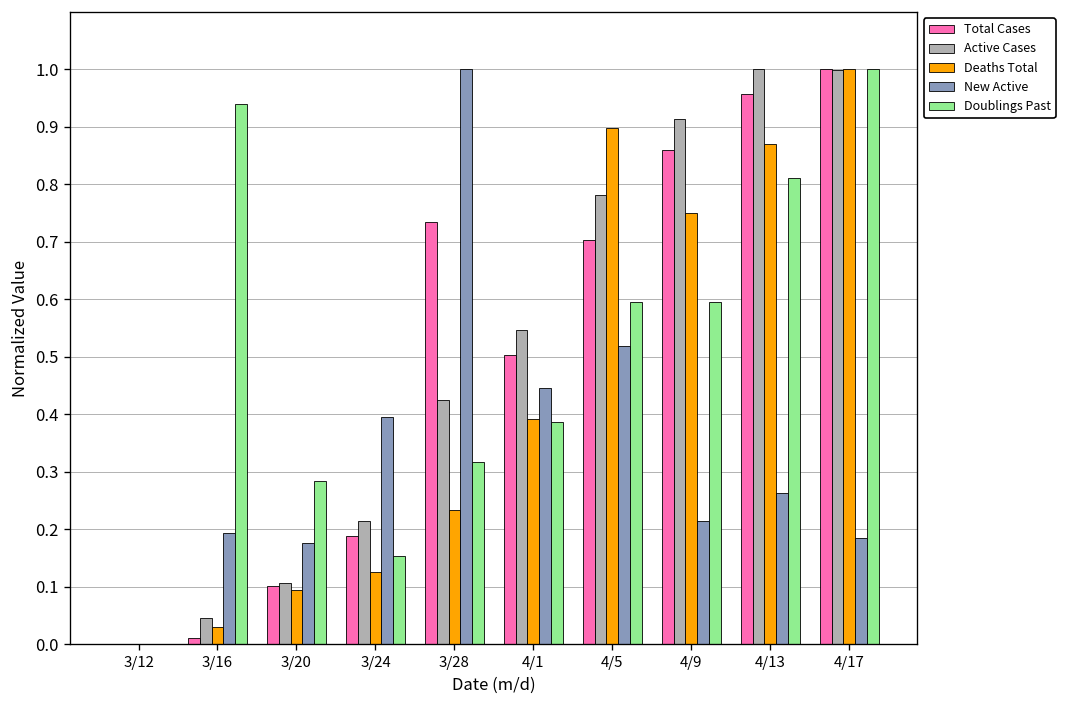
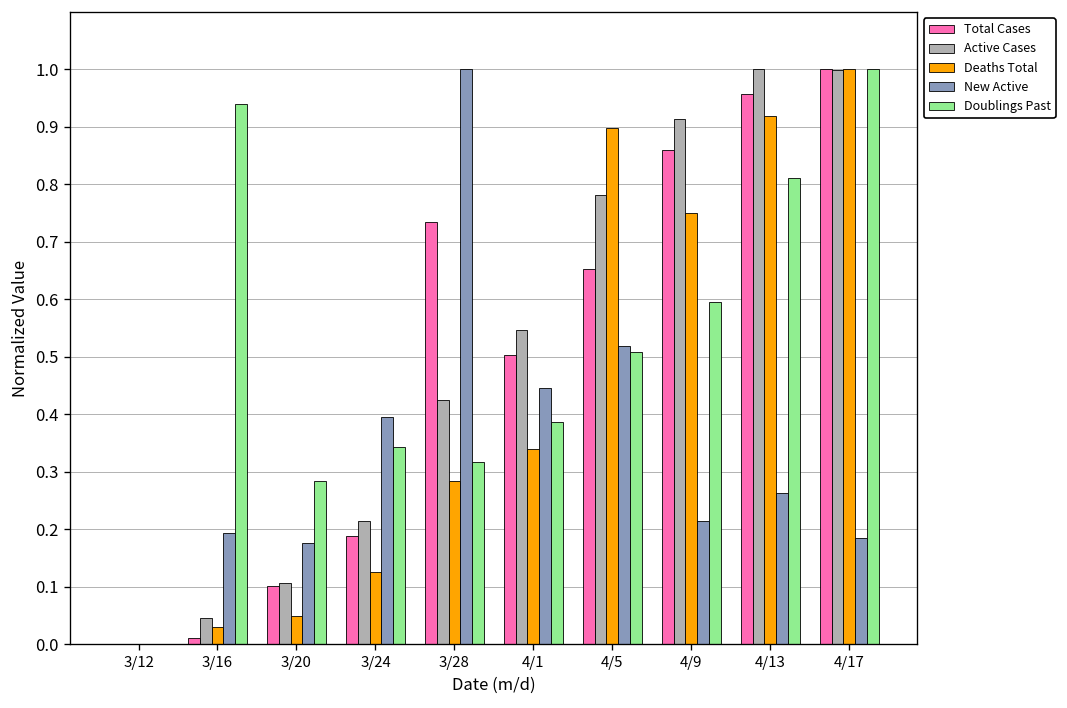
Deaths Total, 3/20: 0.10 -> 0.05
Doublings Past, 3/24: 0.15 -> 0.34
Deaths Total, 3/28: 0.23 -> 0.28
Deaths Total, 4/1: 0.39 -> 0.34
Total Cases, 4/5: 0.70 -> 0.65
Doublings Past, 4/5: 0.60 -> 0.51
Deaths Total, 4/13: 0.87 -> 0.92
